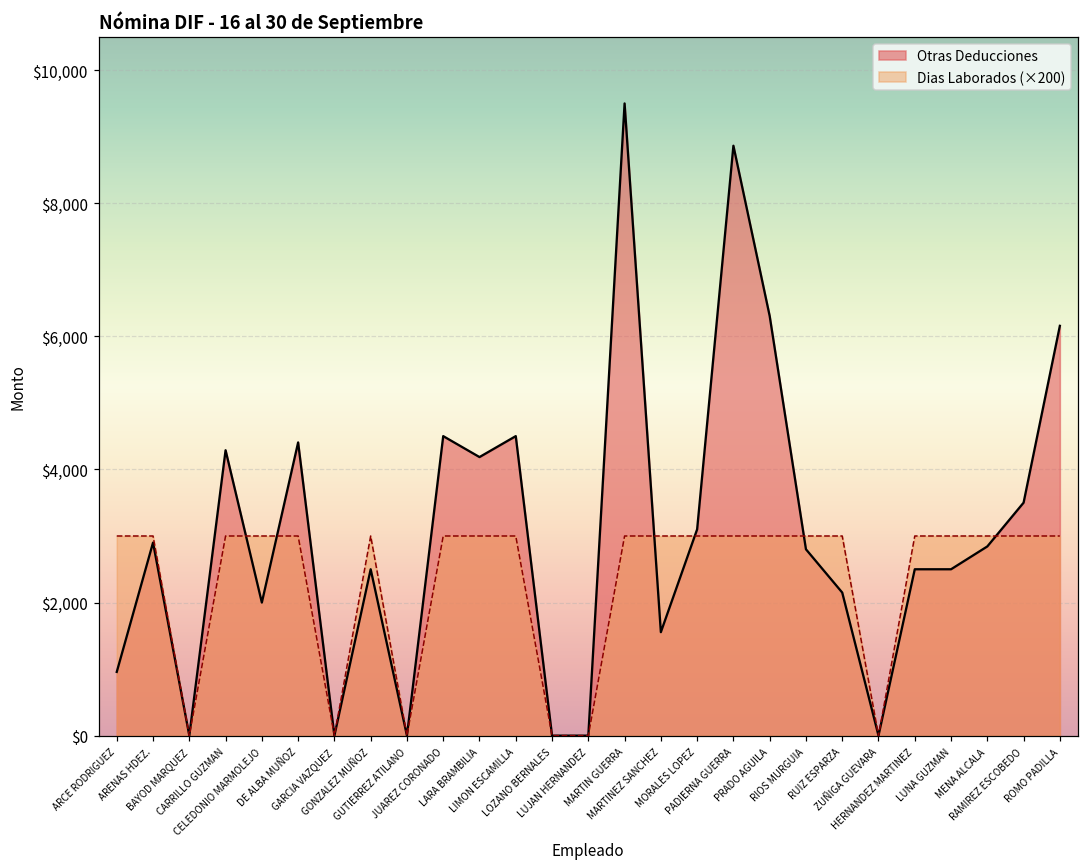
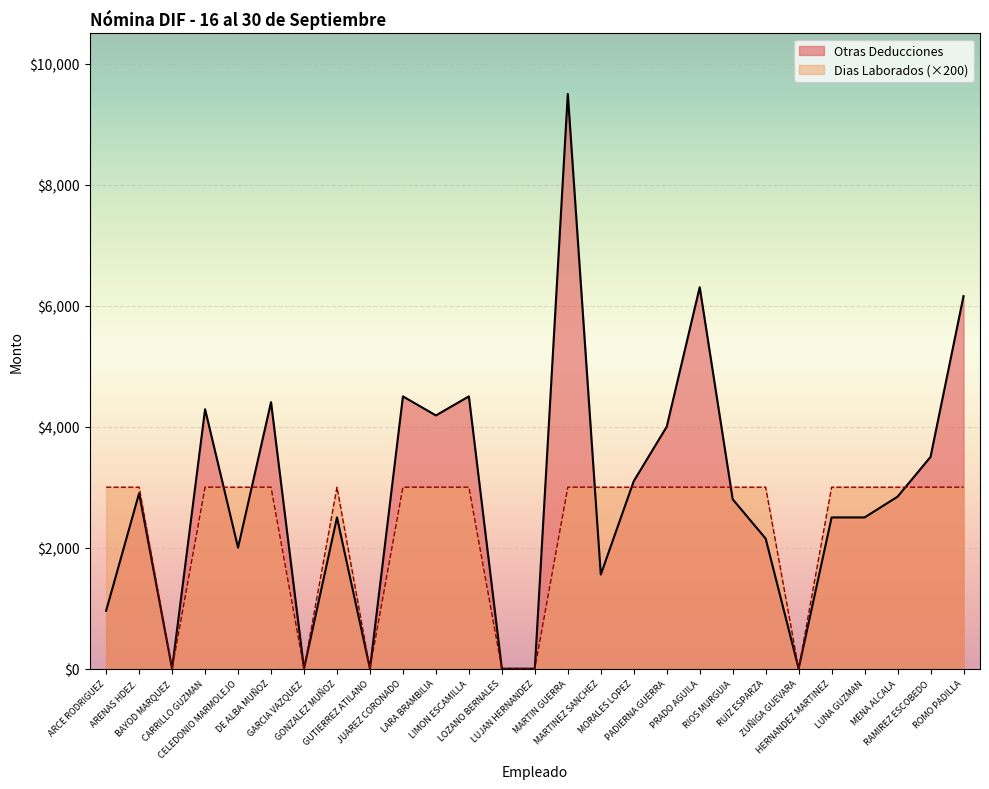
Otras Deducciones, PADIERNA GUERRA: $8,900 -> $4,000
